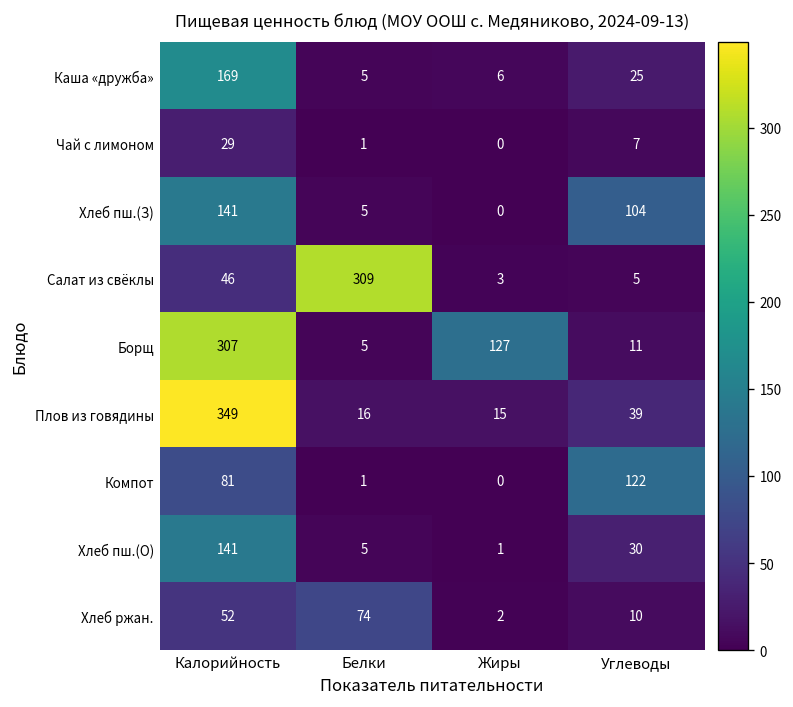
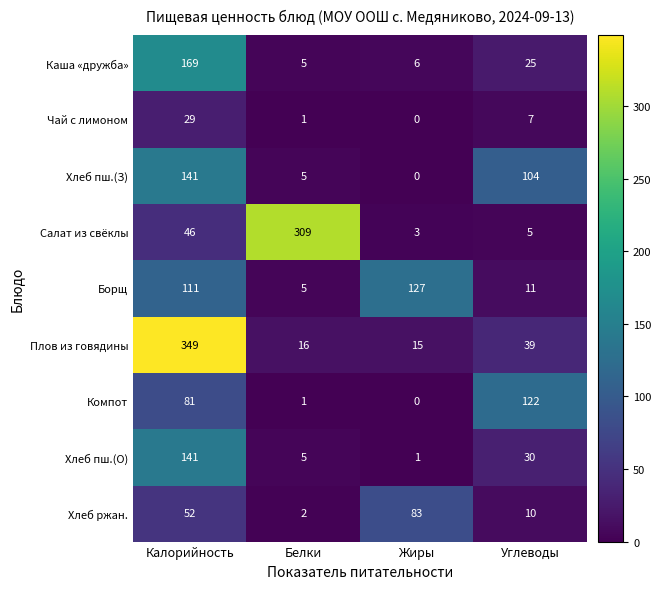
Борщ, Калорийность: 307 -> 111
Хлеб ржан., Белки: 74 -> 2
Хлеб ржан., Жиры: 2 -> 83
